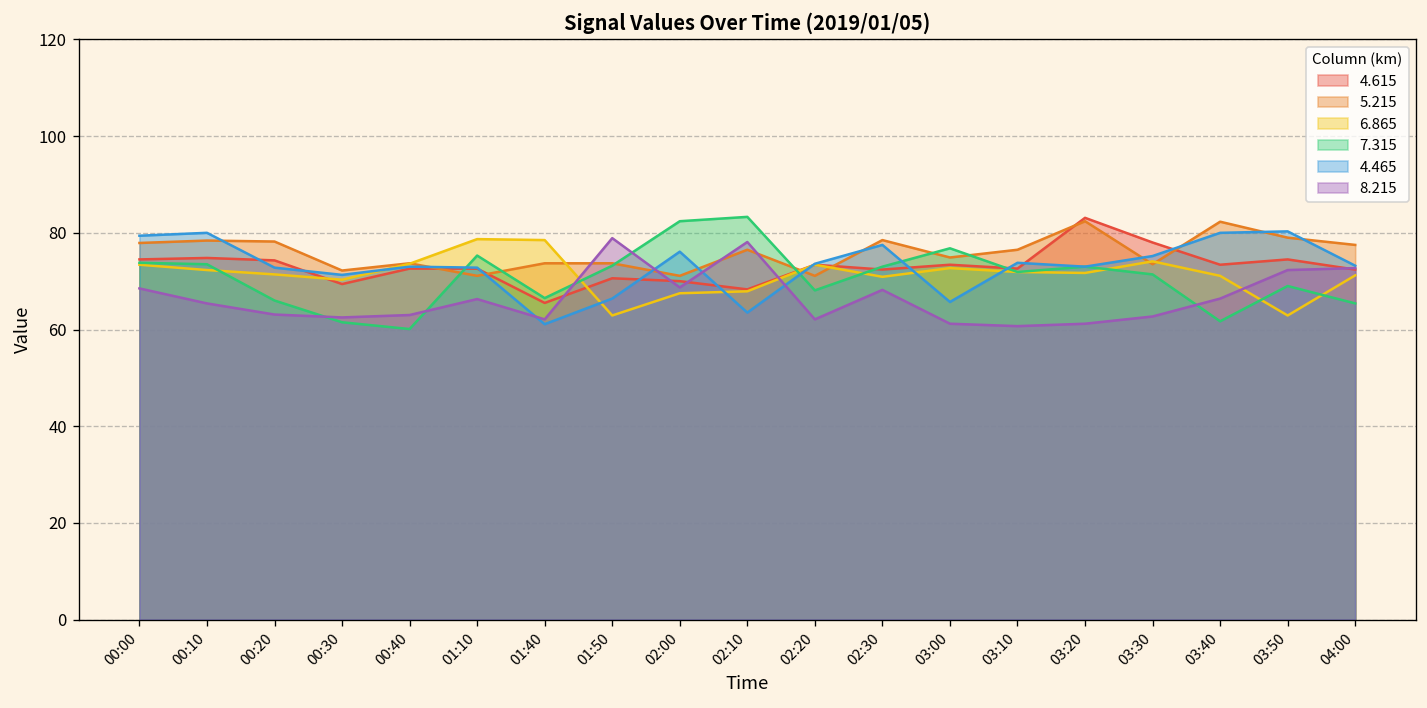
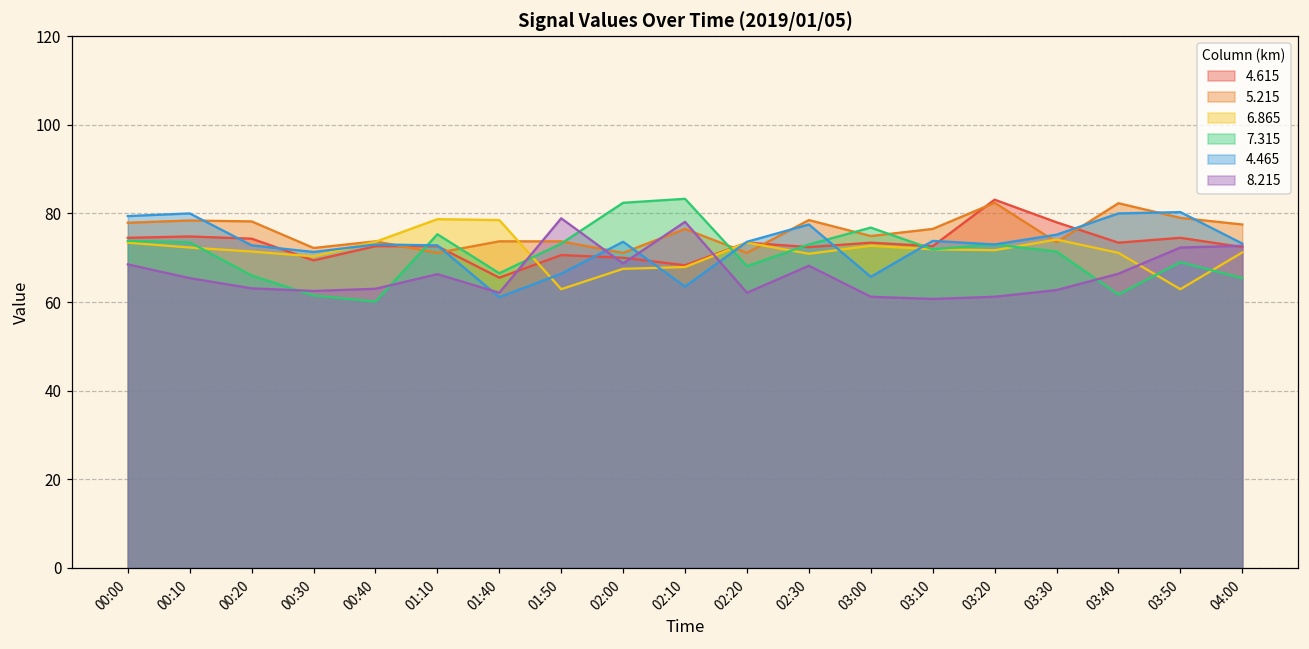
4.465, 02:00: 76 -> 74
